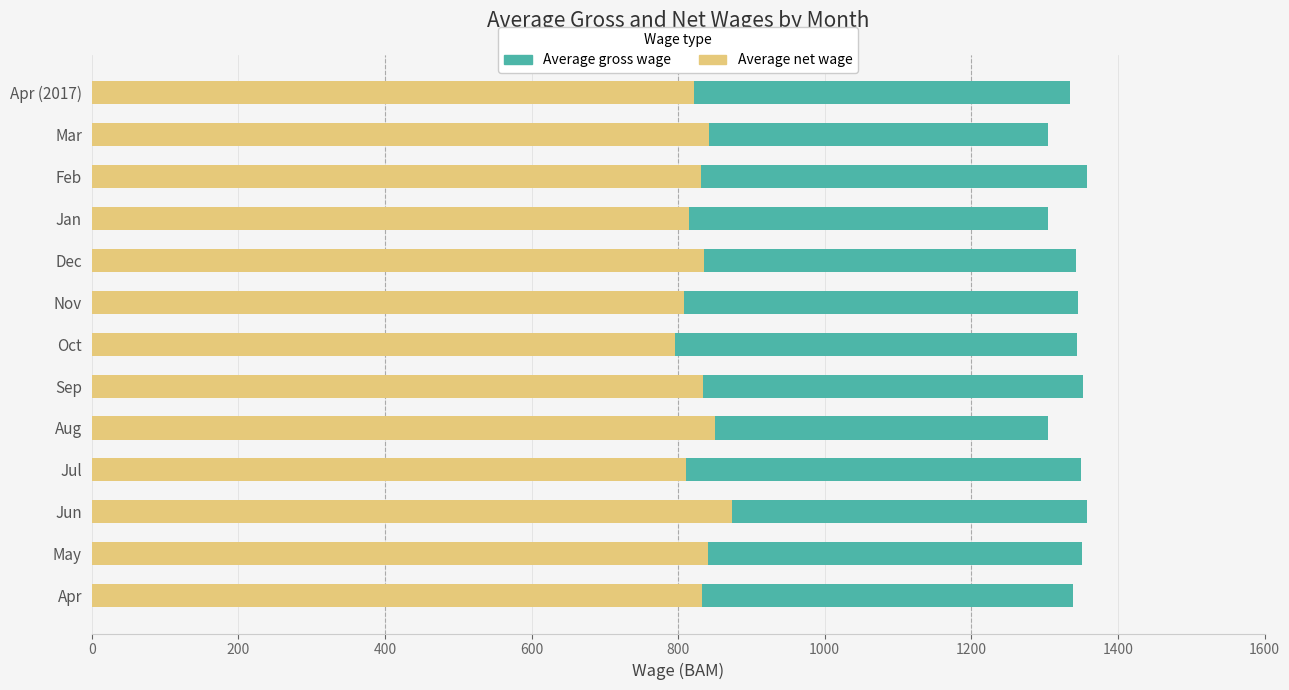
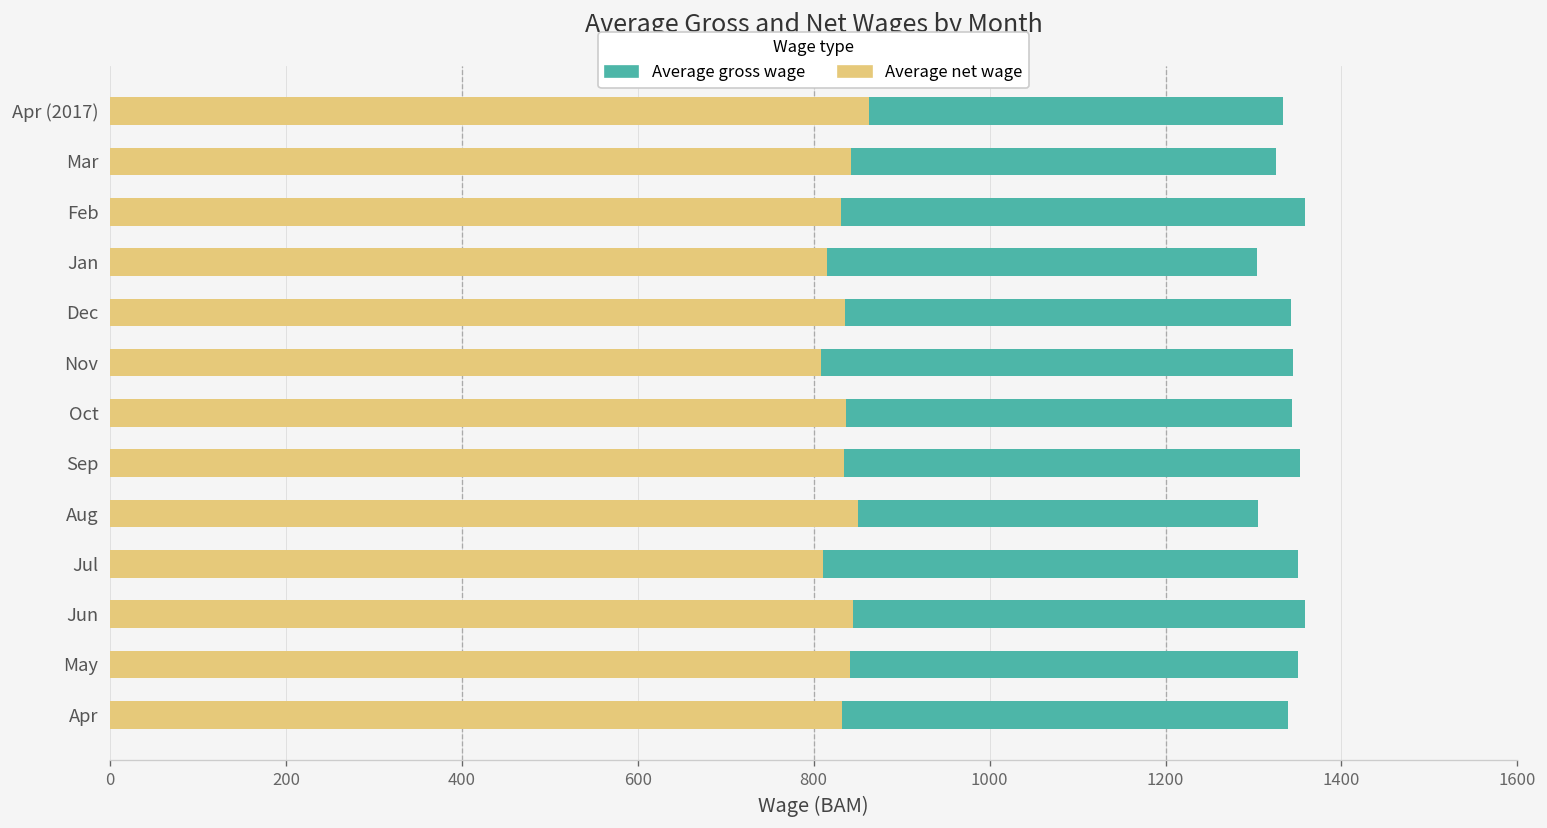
Average net wage, Apr (2017): 820 -> 860
Average gross wage, Mar: 1300 -> 1330
Average net wage, Oct: 800 -> 840
Average net wage, Jun: 870 -> 850
